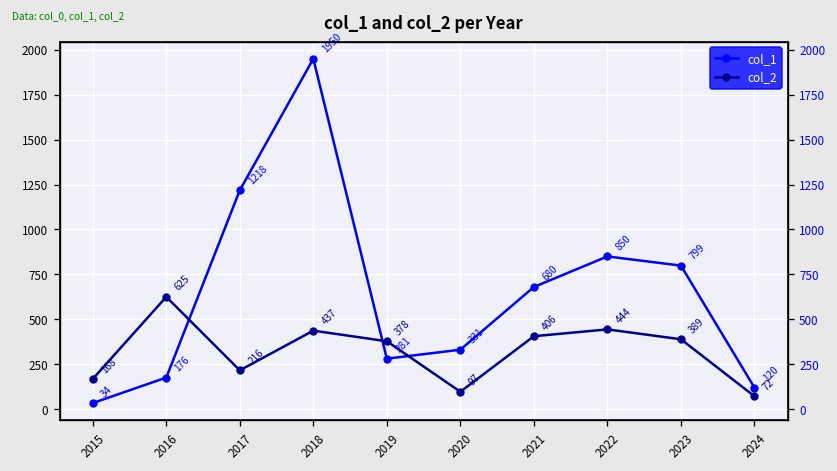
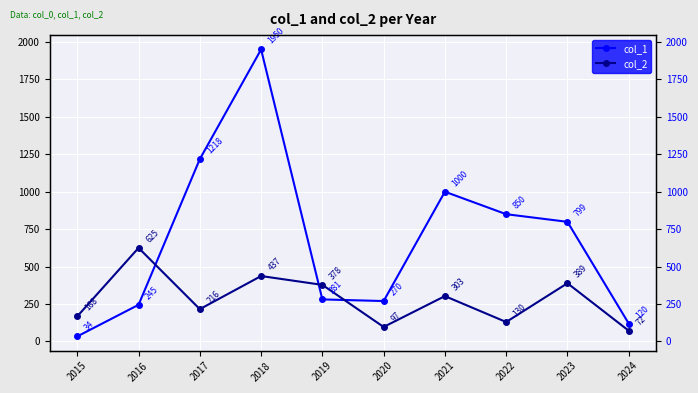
col_1, 2016: 176 -> 245
col_1, 2020: 331 -> 270
col_1, 2021: 680 -> 1000
col_2, 2021: 406 -> 303
col_2, 2022: 444 -> 130
